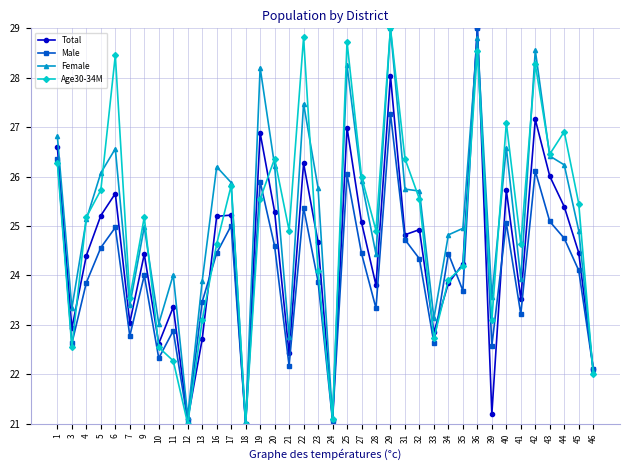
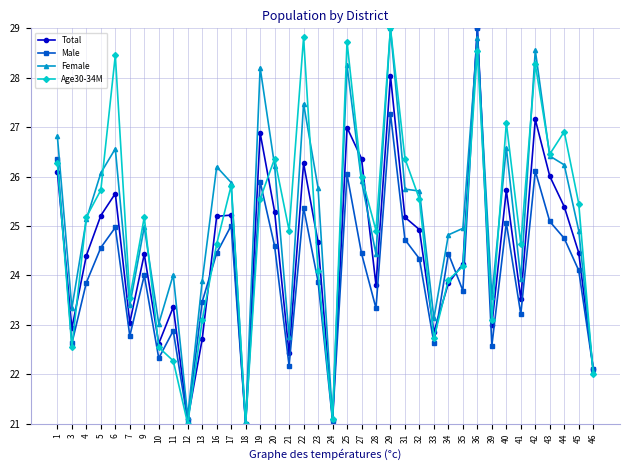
Total, 1: 26.6 -> 26.1
Total, 27: 25.1 -> 26.4
Total, 31: 24.8 -> 25.2
Total, 39: 21.2 -> 23.0
